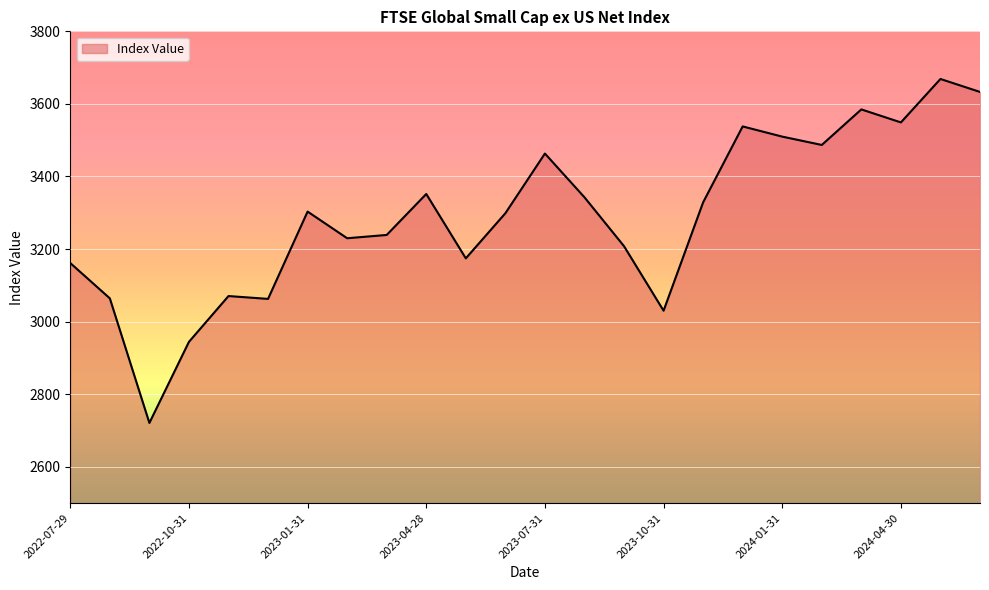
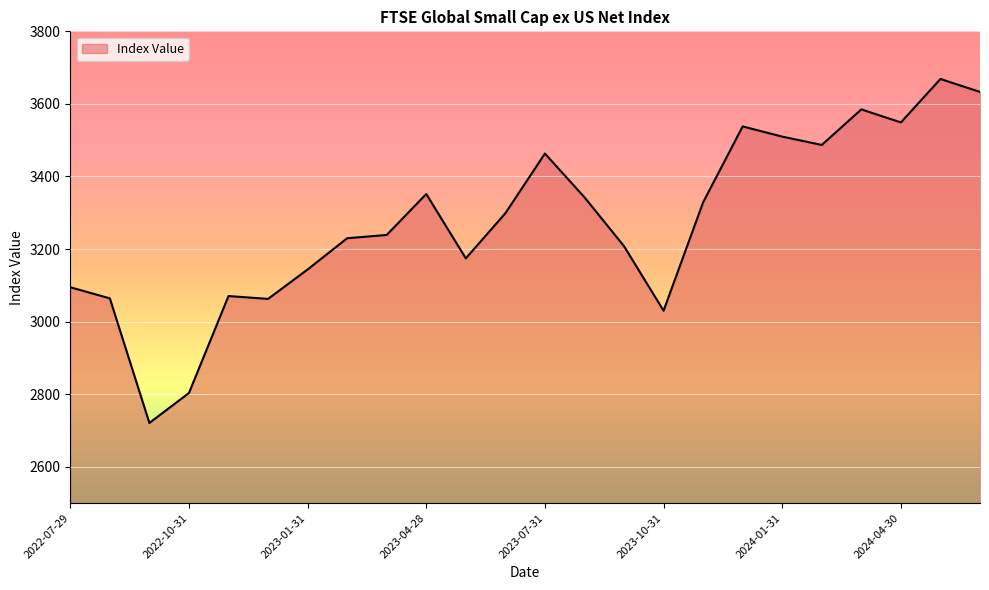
2022-07-29: 3160 -> 3090
2022-10-31: 2940 -> 2800
2023-01-31: 3300 -> 3140
